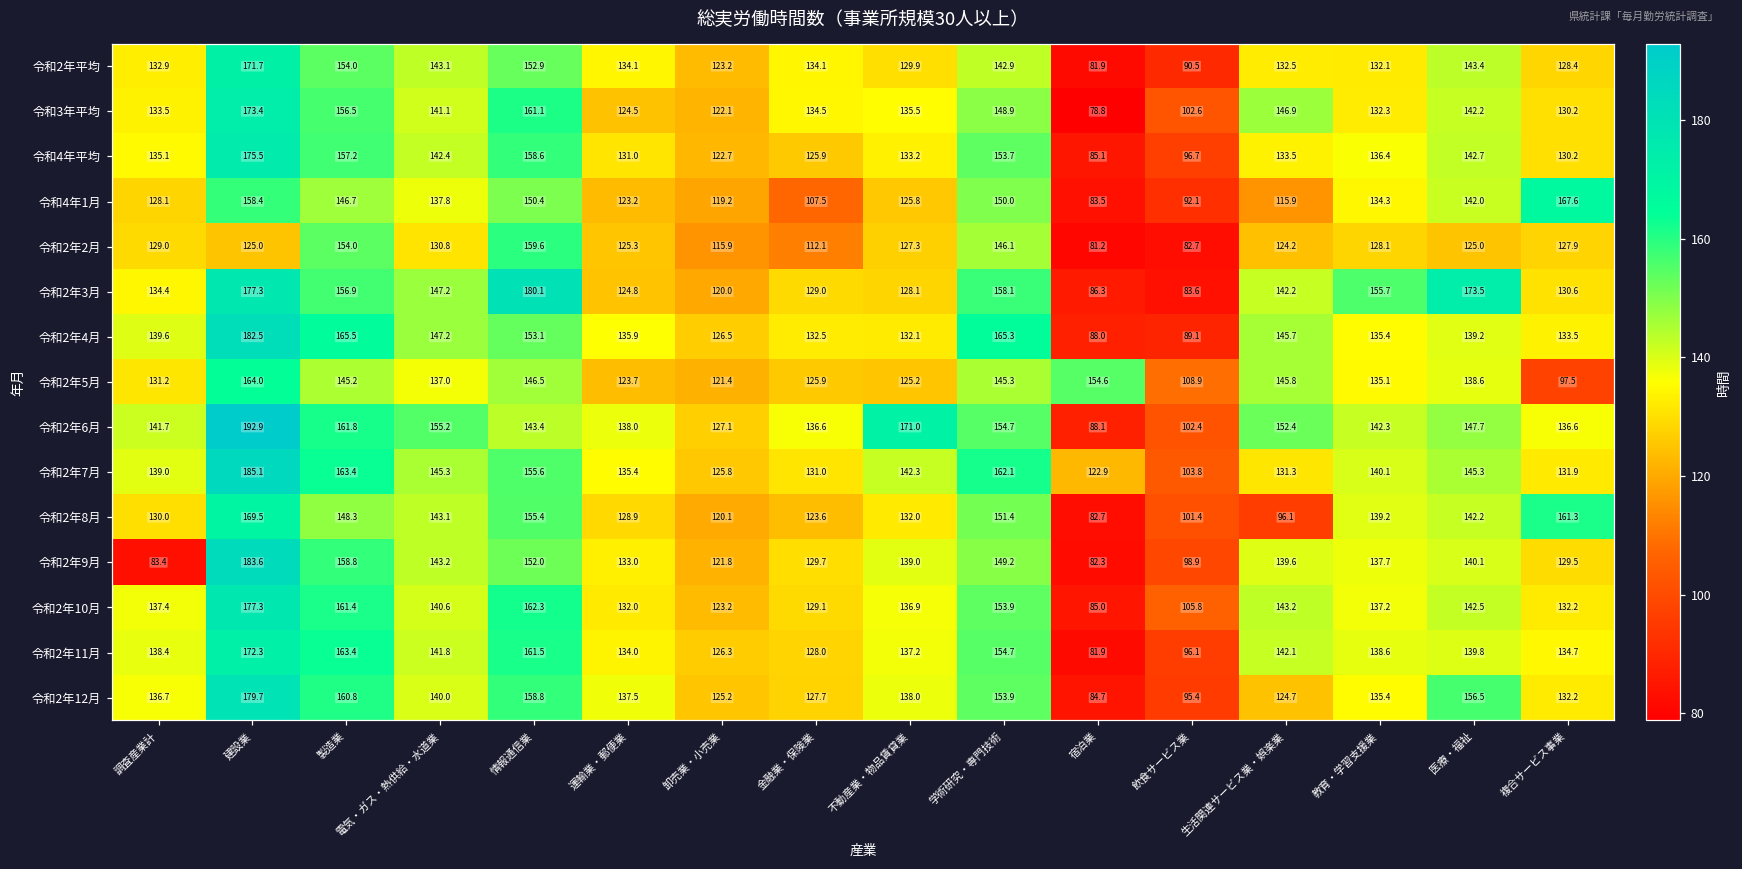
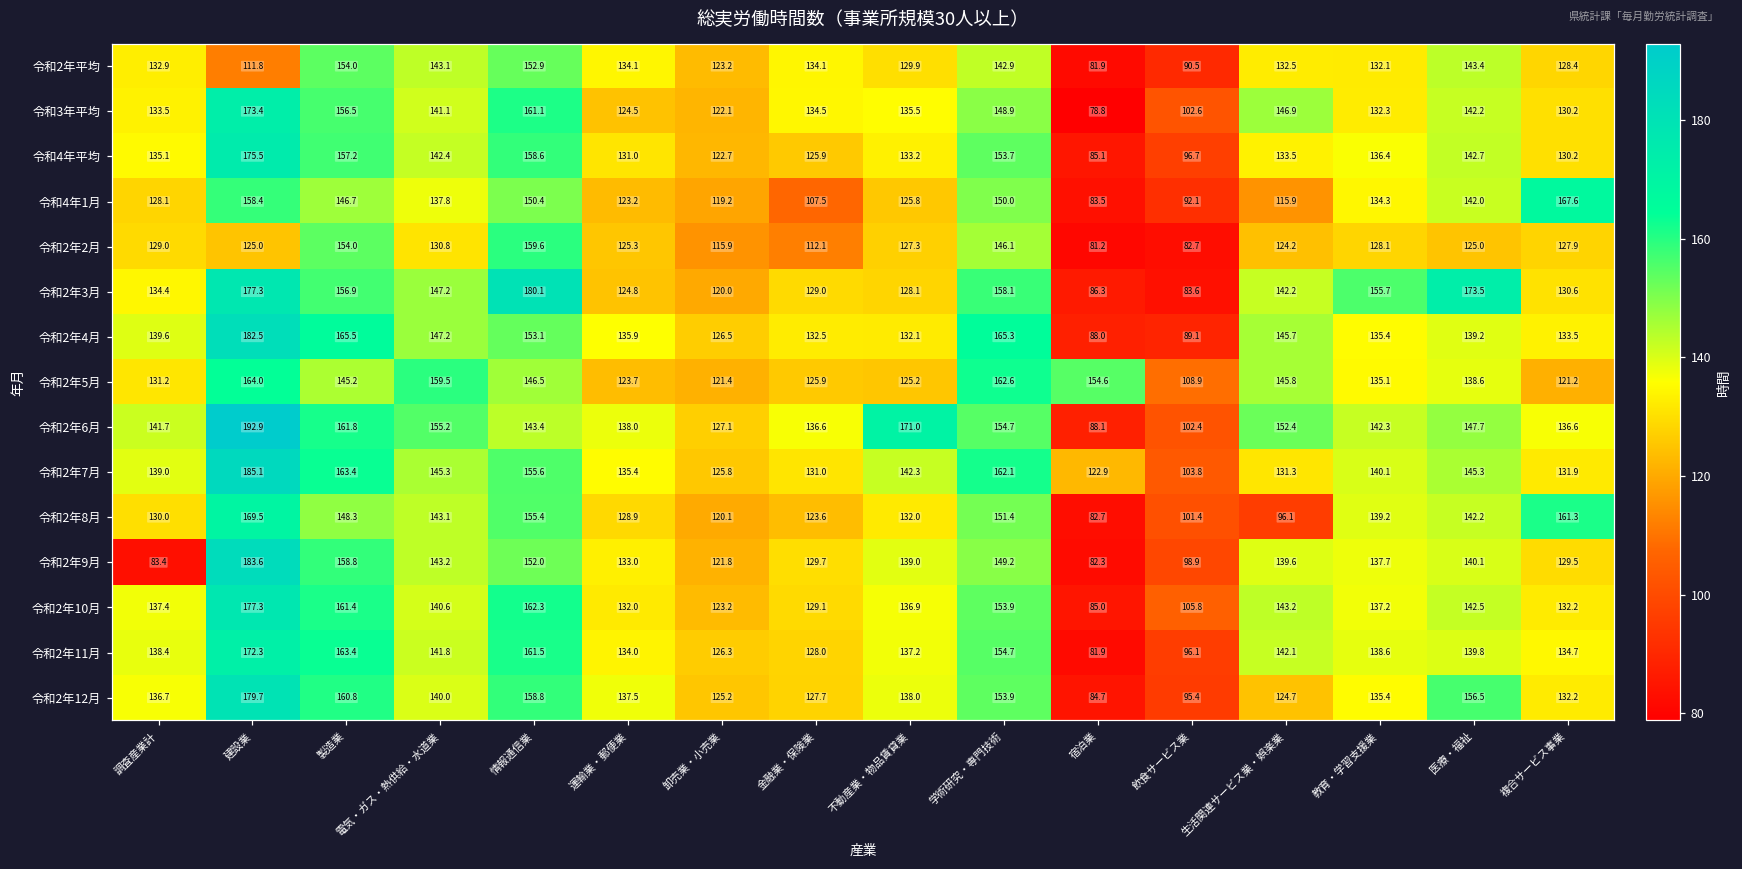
令和2年平均, 建設業: 171.7 -> 111.8
令和2年5月, 電気・ガス・熱供給・水道業: 137.0 -> 159.5
令和2年5月, 学術研究・専門技術: 145.3 -> 162.6
令和2年5月, 複合サービス事業: 97.5 -> 121.2
